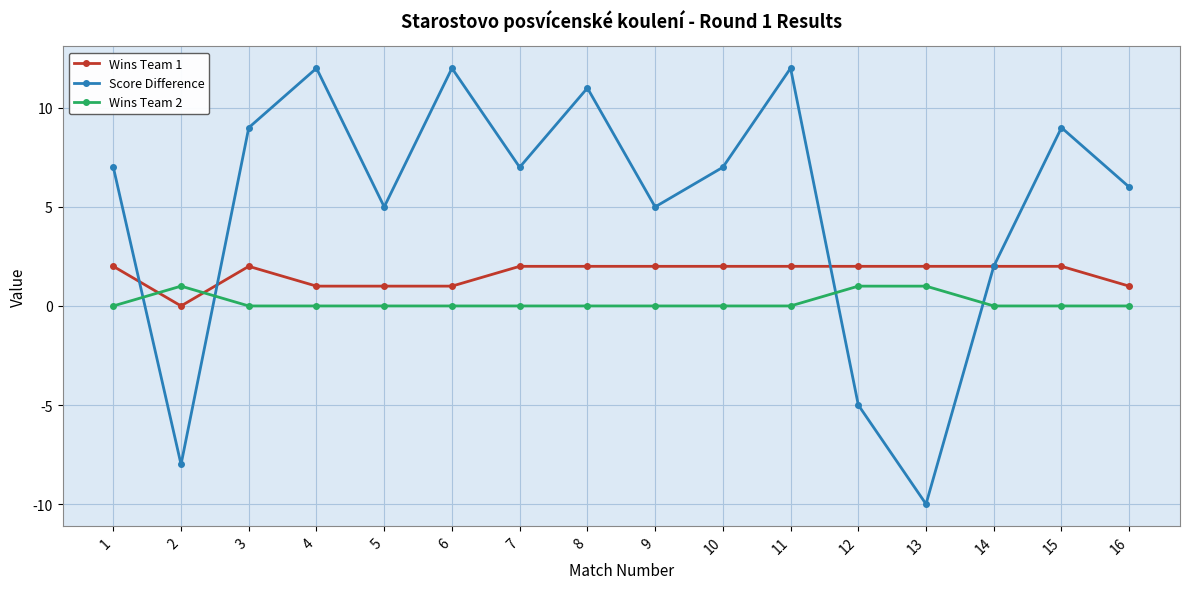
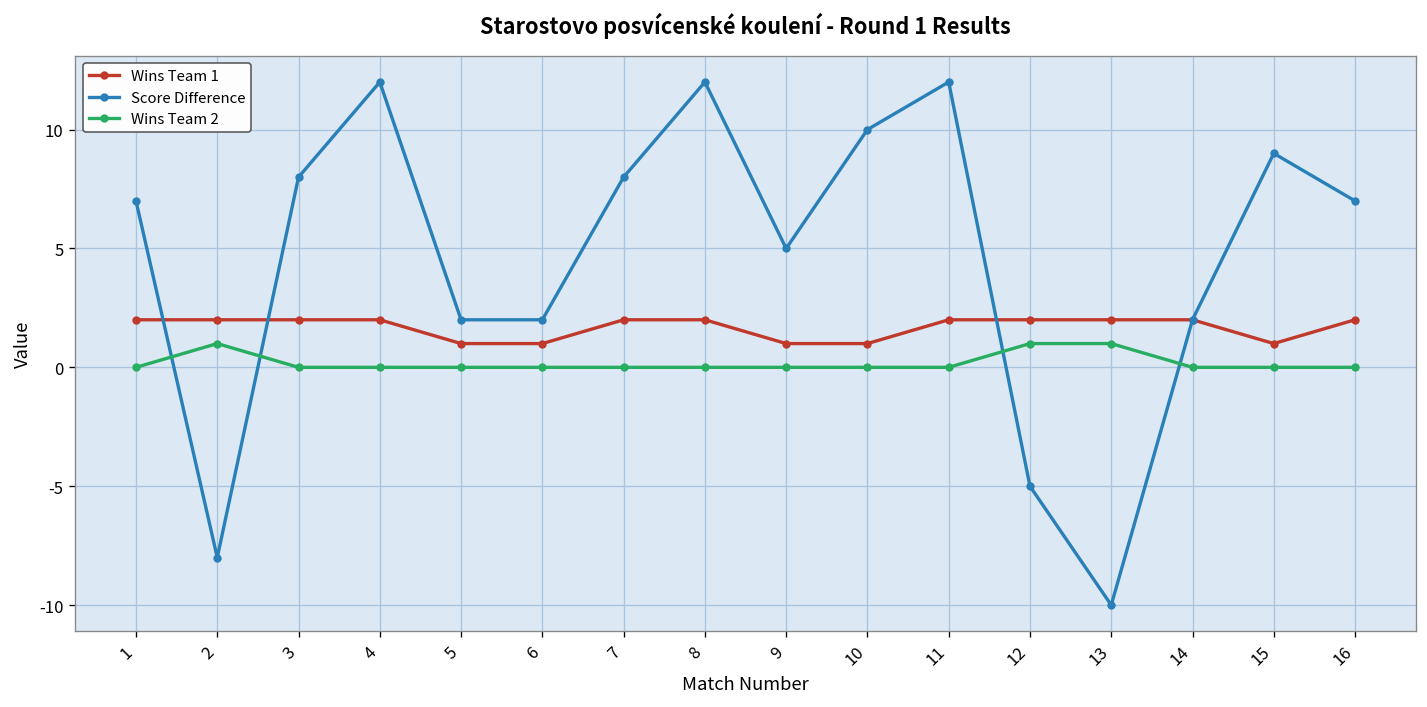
Wins Team 1, 2: 0 -> 2
Score Difference, 3: 9 -> 8
Wins Team 1, 4: 1 -> 2
Score Difference, 5: 5 -> 2
Score Difference, 6: 12 -> 2
Score Difference, 7: 7 -> 8
Score Difference, 8: 11 -> 12
Wins Team 1, 9: 2 -> 1
Wins Team 1, 10: 2 -> 1
Score Difference, 10: 7 -> 10
Wins Team 1, 15: 2 -> 1
Wins Team 1, 16: 1 -> 2
Score Difference, 16: 6 -> 7
